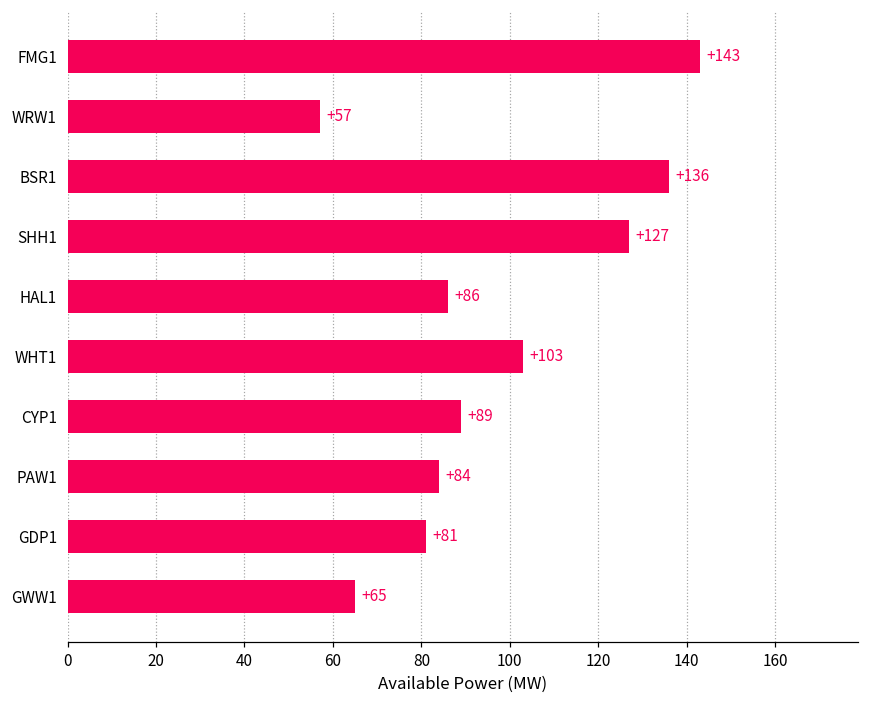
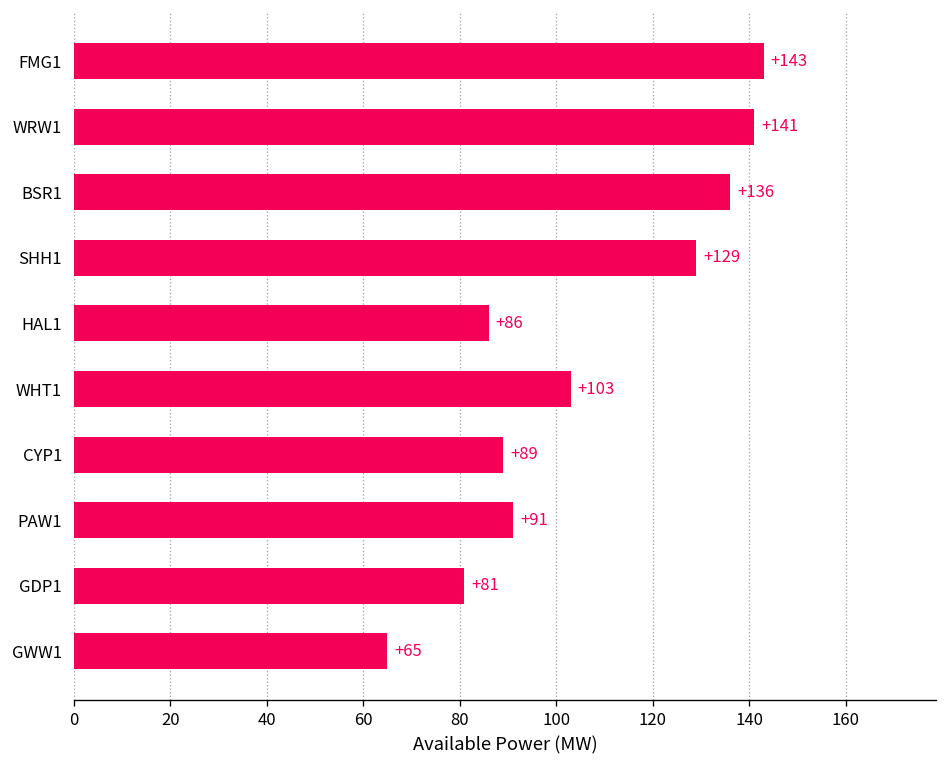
WRW1: +57 -> +141
SHH1: +127 -> +129
PAW1: +84 -> +91
